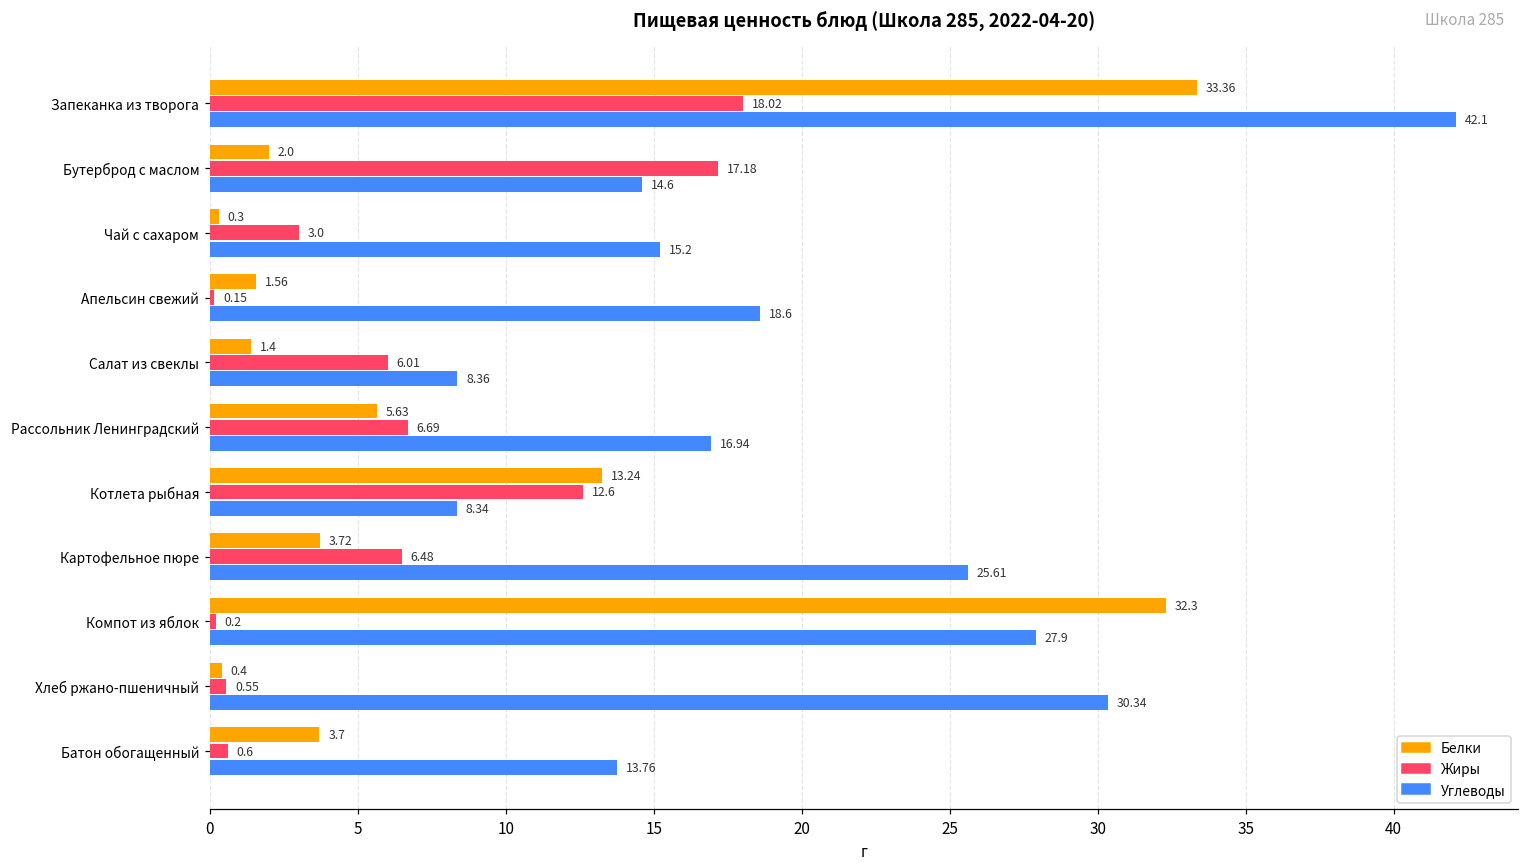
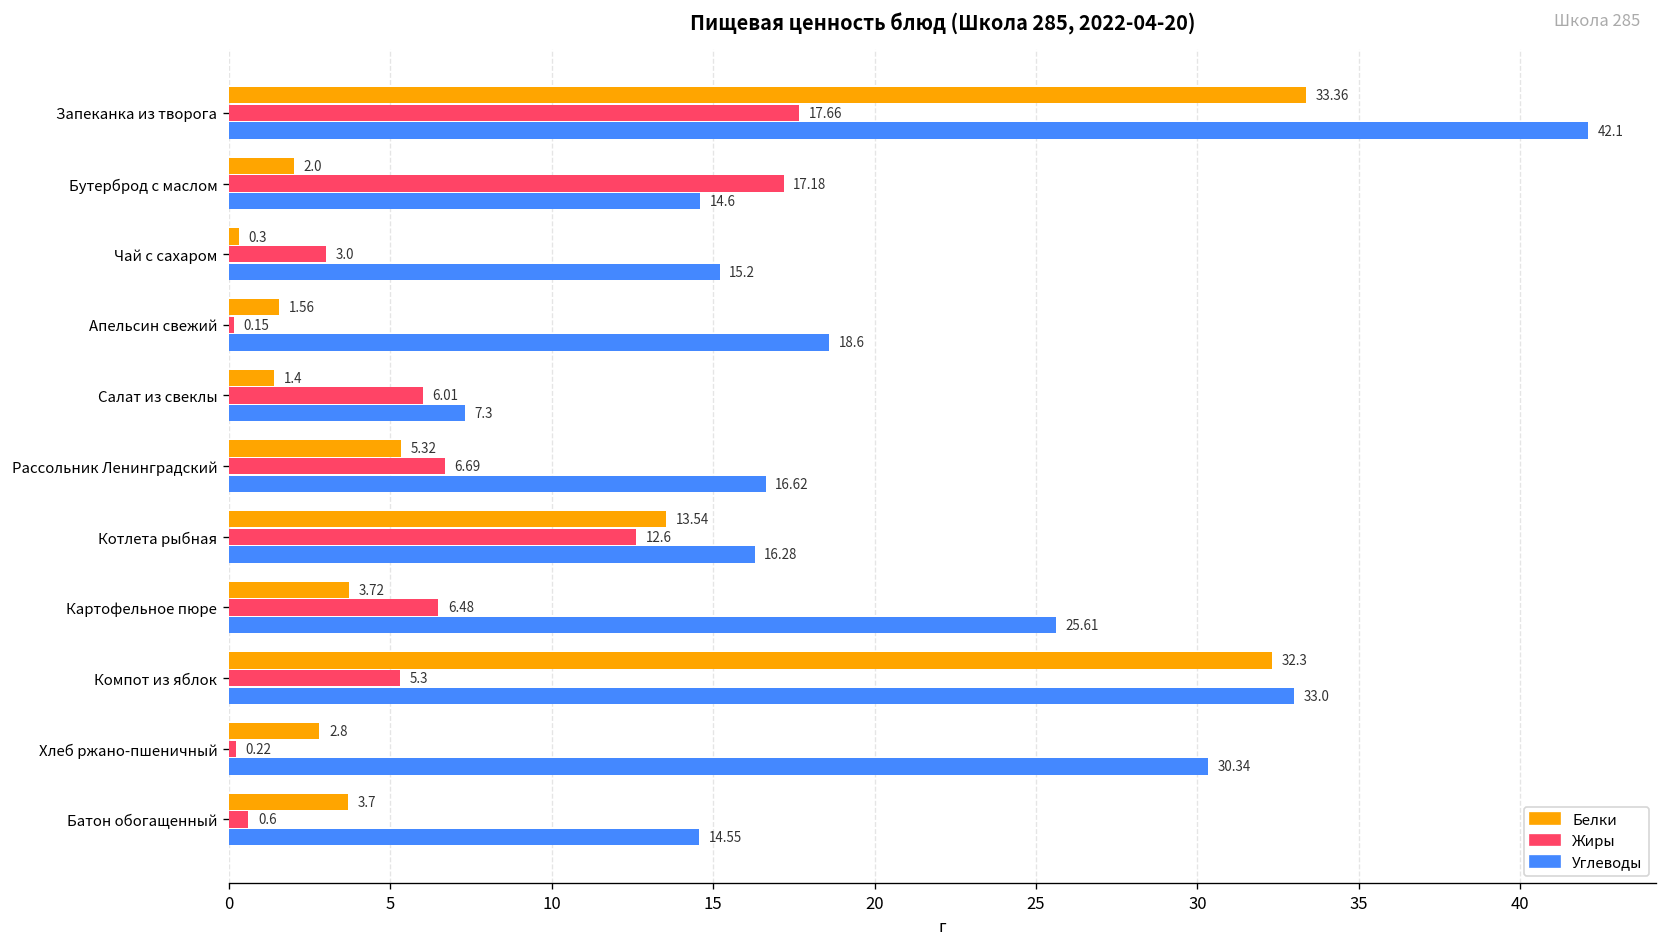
Жиры, Запеканка из творога: 18.02 -> 17.66
Углеводы, Салат из свеклы: 8.36 -> 7.3
Белки, Рассольник Ленинградский: 5.63 -> 5.32
Углеводы, Рассольник Ленинградский: 16.94 -> 16.62
Белки, Котлета рыбная: 13.24 -> 13.54
Углеводы, Котлета рыбная: 8.34 -> 16.28
Жиры, Компот из яблок: 0.2 -> 5.3
Углеводы, Компот из яблок: 27.9 -> 33.0
Белки, Хлеб ржано-пшеничный: 0.4 -> 2.8
Жиры, Хлеб ржано-пшеничный: 0.55 -> 0.22
Углеводы, Батон обогащенный: 13.76 -> 14.55
